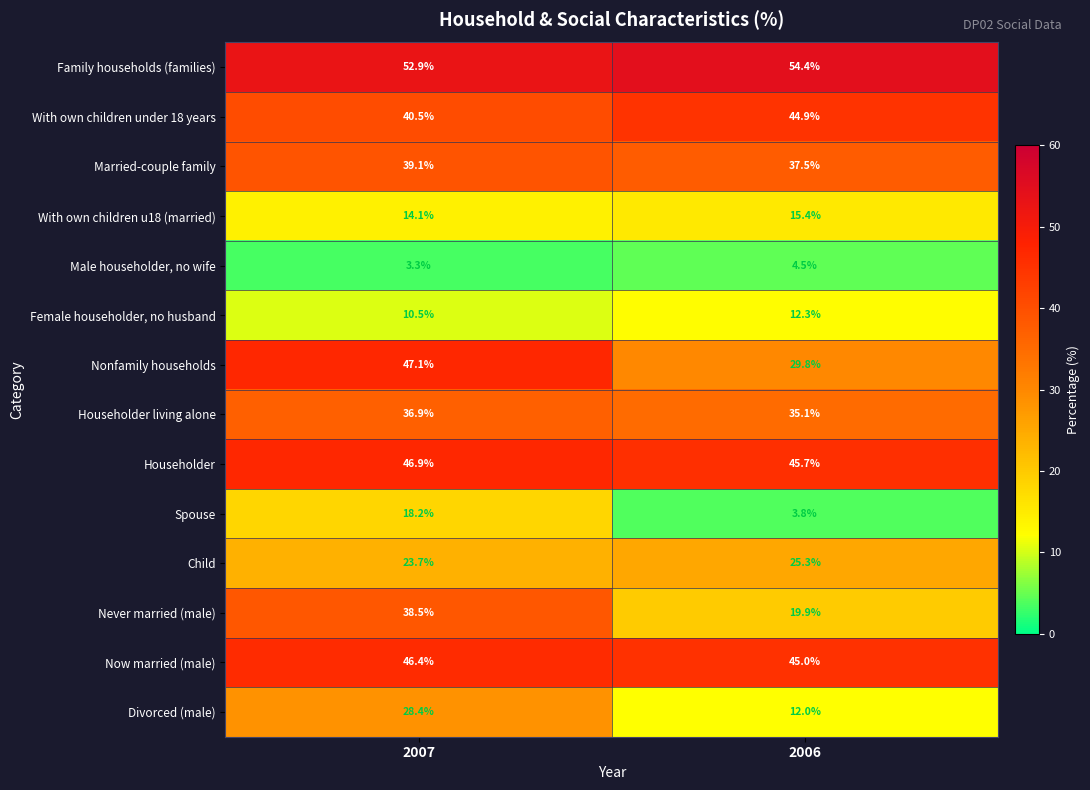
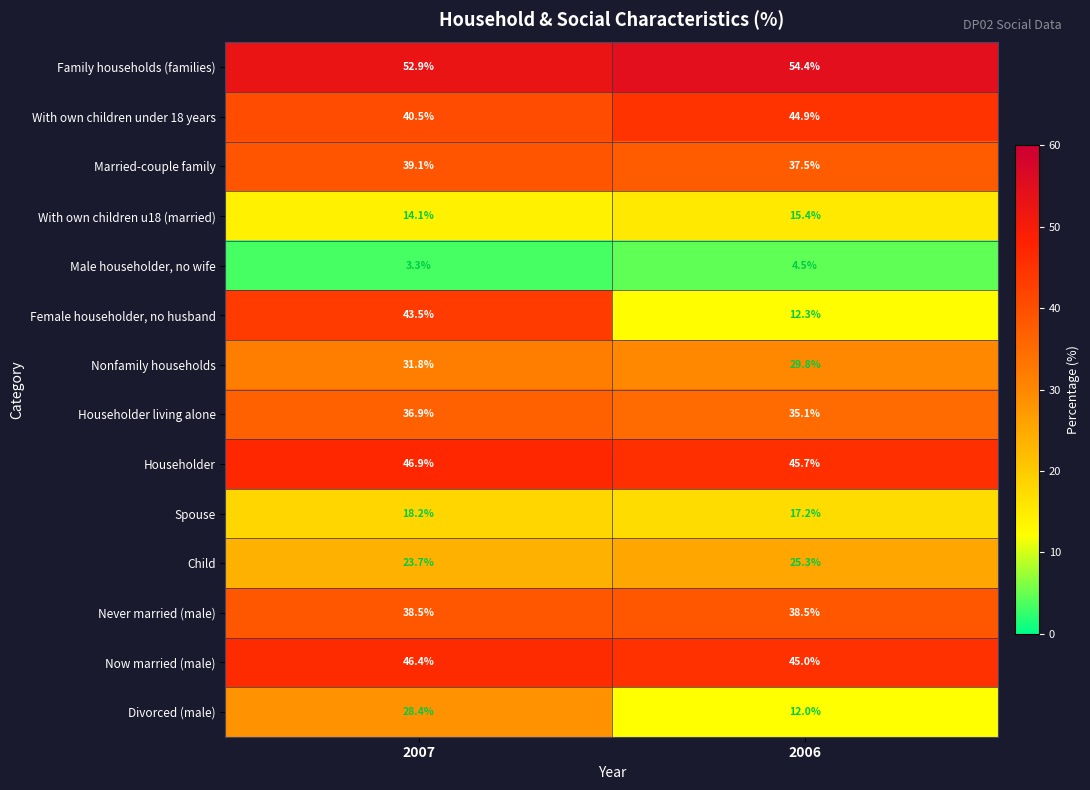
Female householder, no husband, 2007: 10.5% -> 43.5%
Nonfamily households, 2007: 47.1% -> 31.8%
Spouse, 2006: 3.8% -> 17.2%
Never married (male), 2006: 19.9% -> 38.5%
